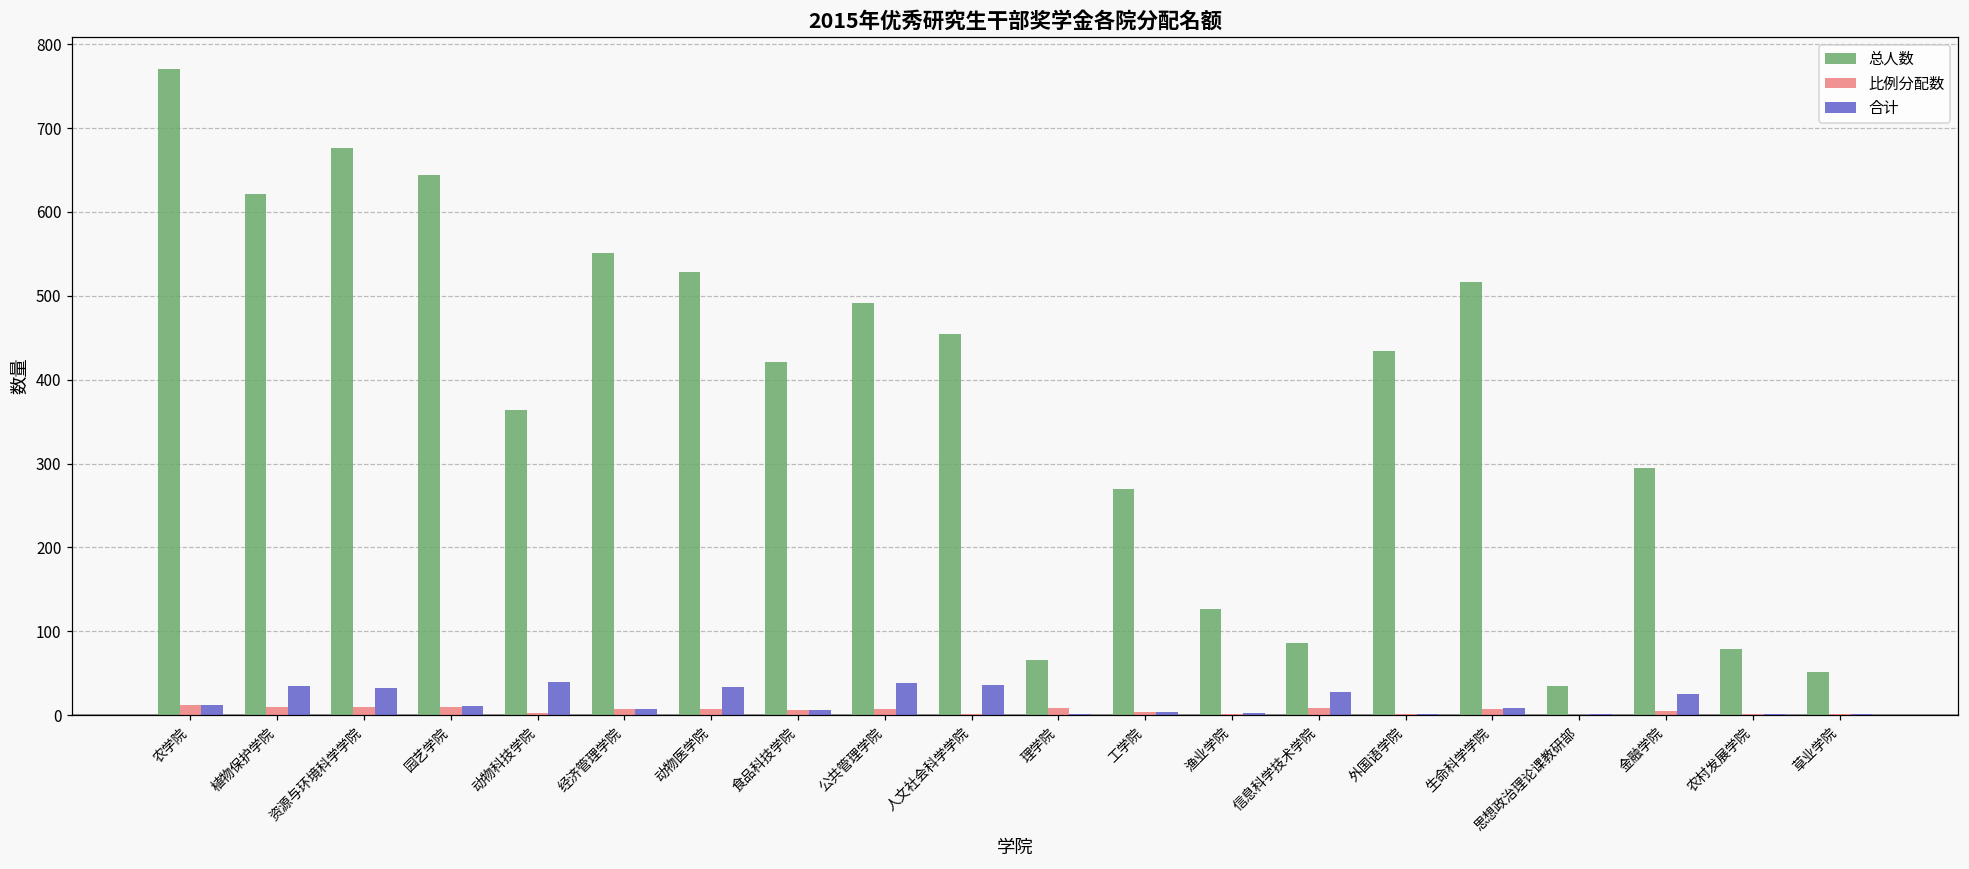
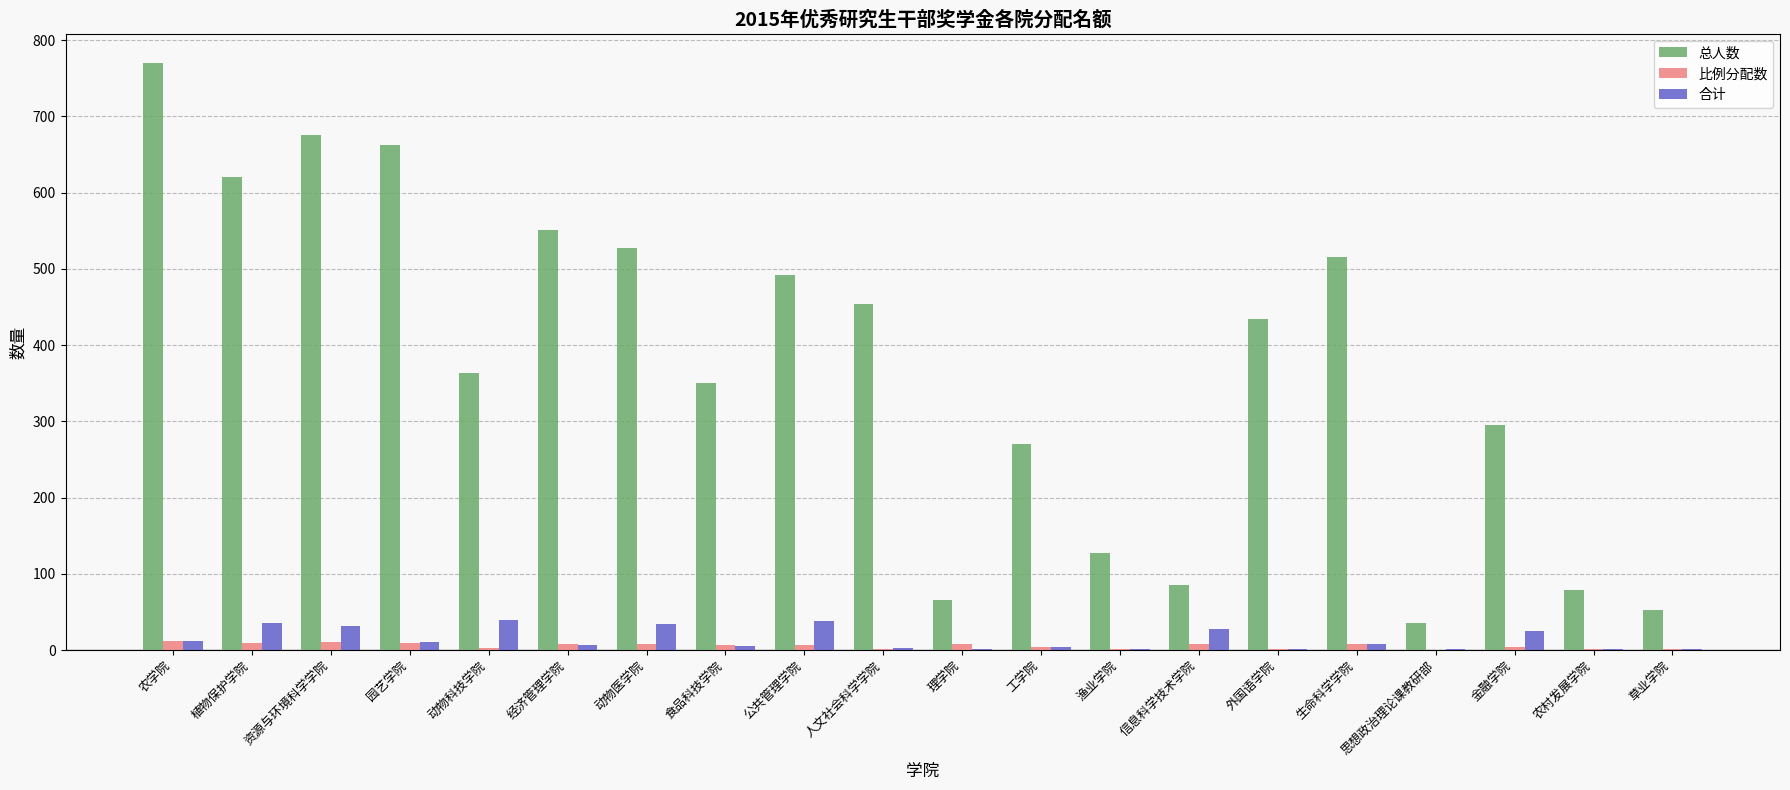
总人数, 园艺学院: 640 -> 660
总人数, 食品科技学院: 420 -> 350
合计, 人文社会科学学院: 40 -> 0
